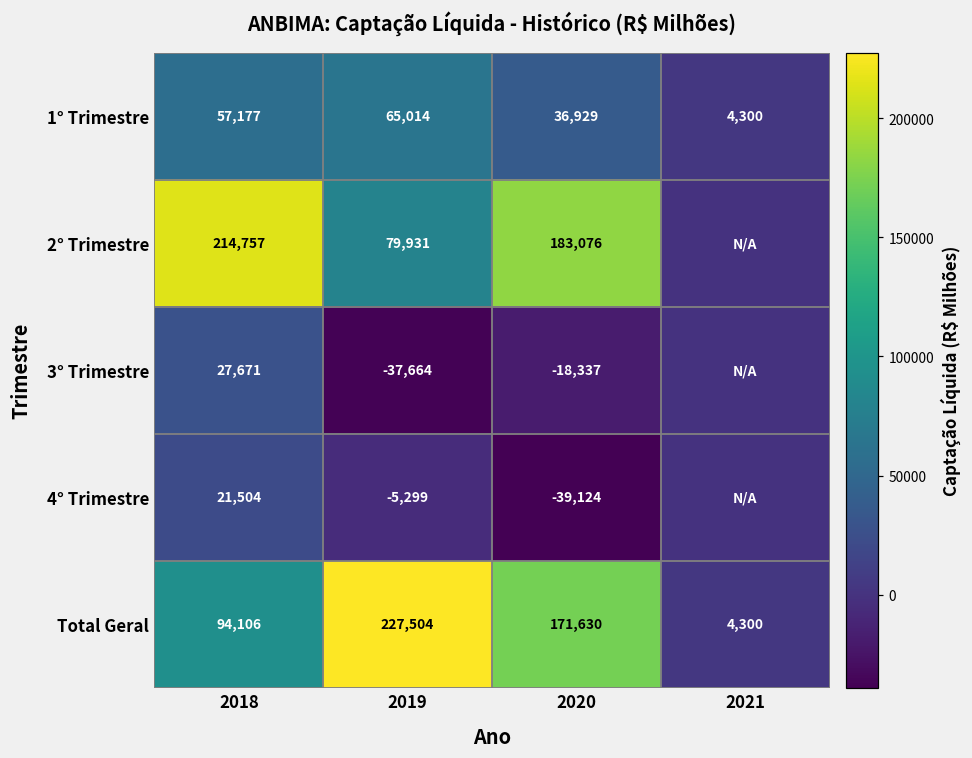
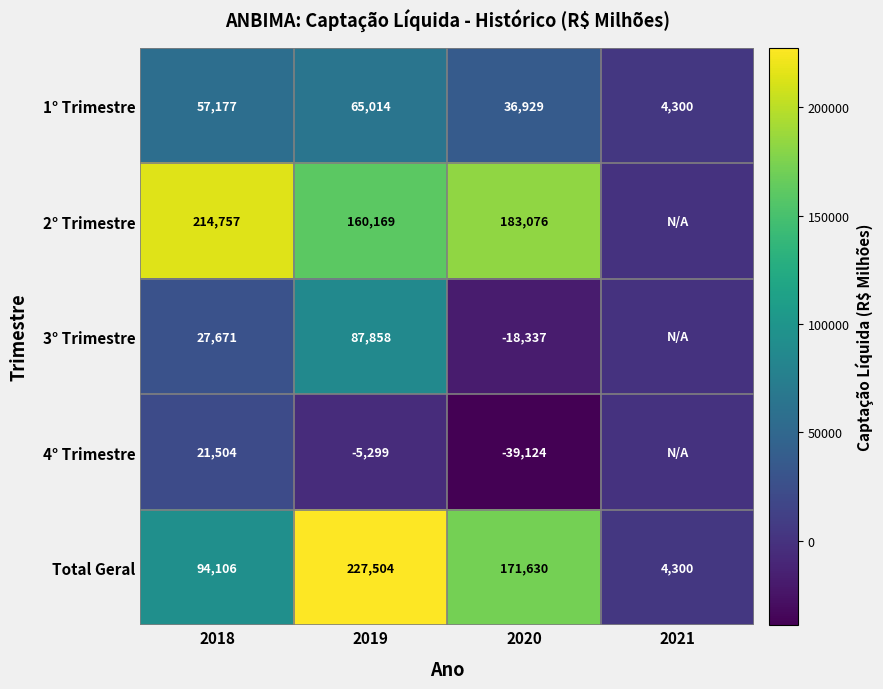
2° Trimestre, 2019: 79,931 -> 160,169
3° Trimestre, 2019: -37,664 -> 87,858
